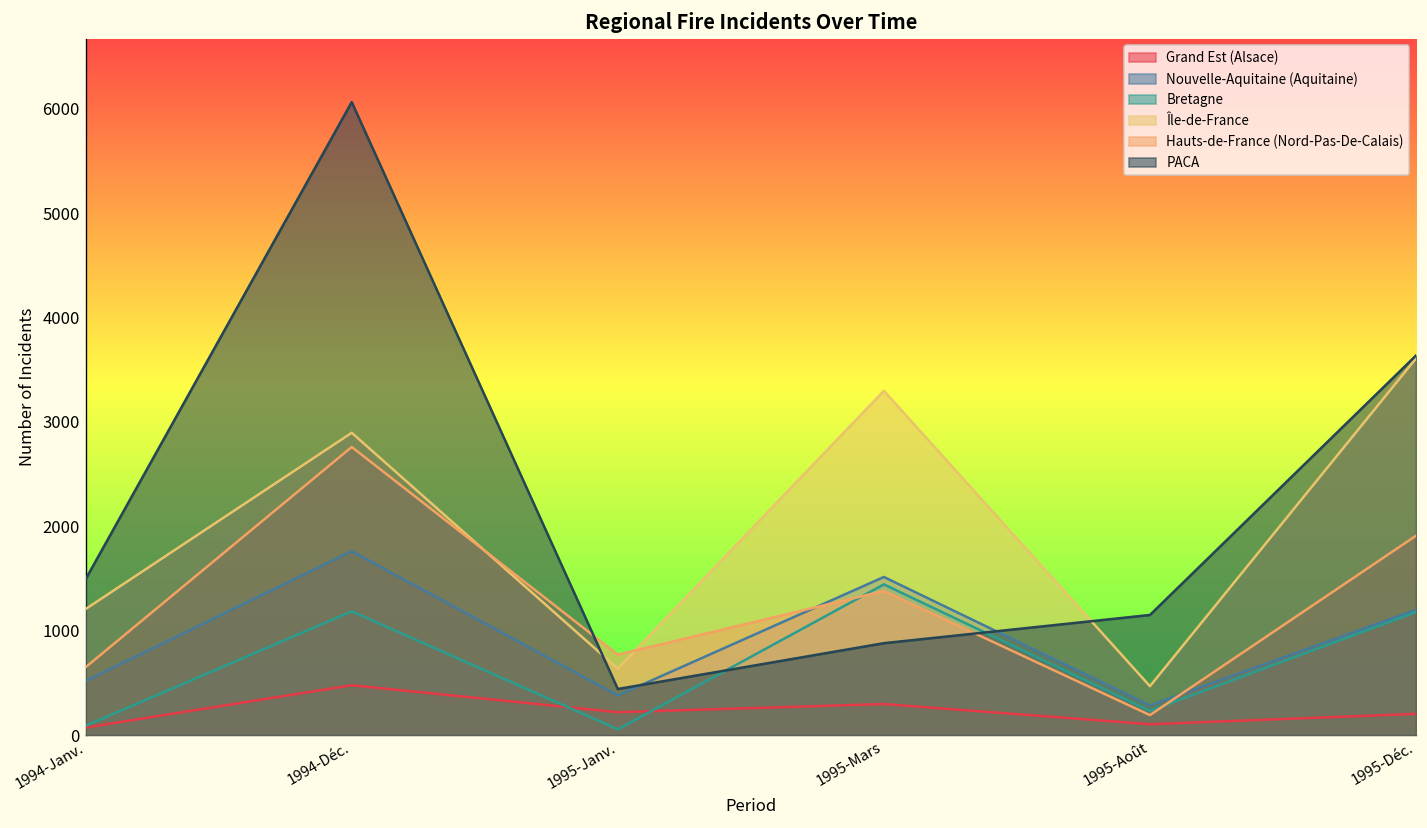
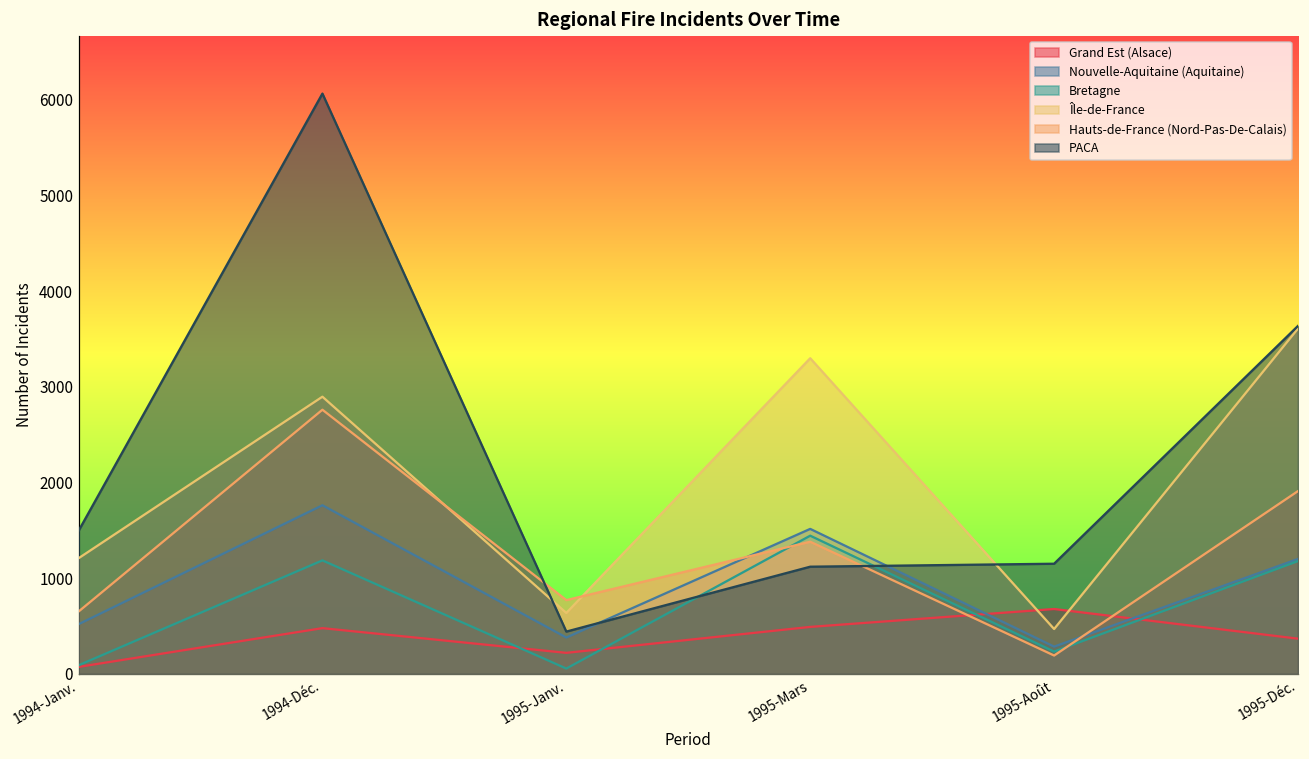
Grand Est (Alsace), 1995-Mars: 300 -> 500
PACA, 1995-Mars: 900 -> 1100
Grand Est (Alsace), 1995-Août: 100 -> 700
Grand Est (Alsace), 1995-Déc.: 200 -> 400
